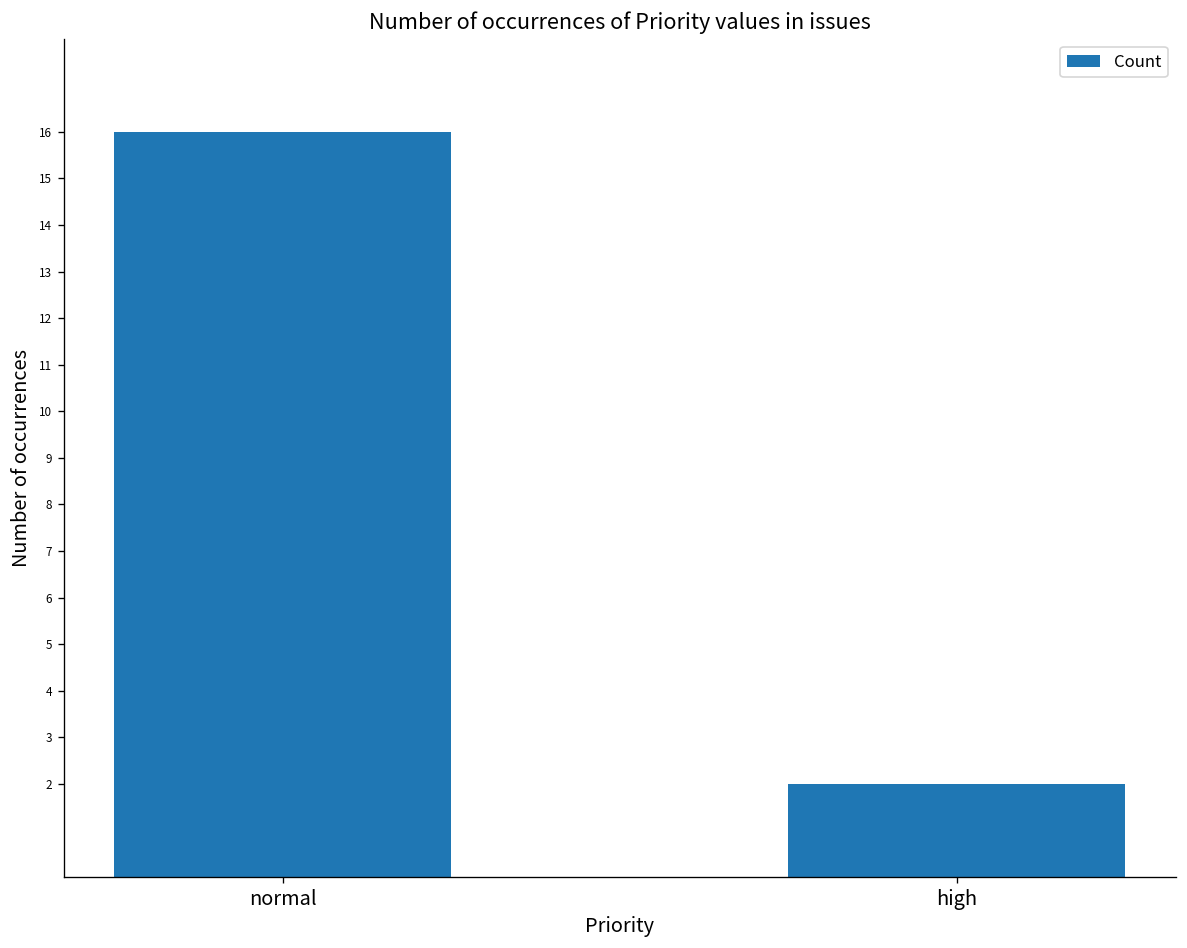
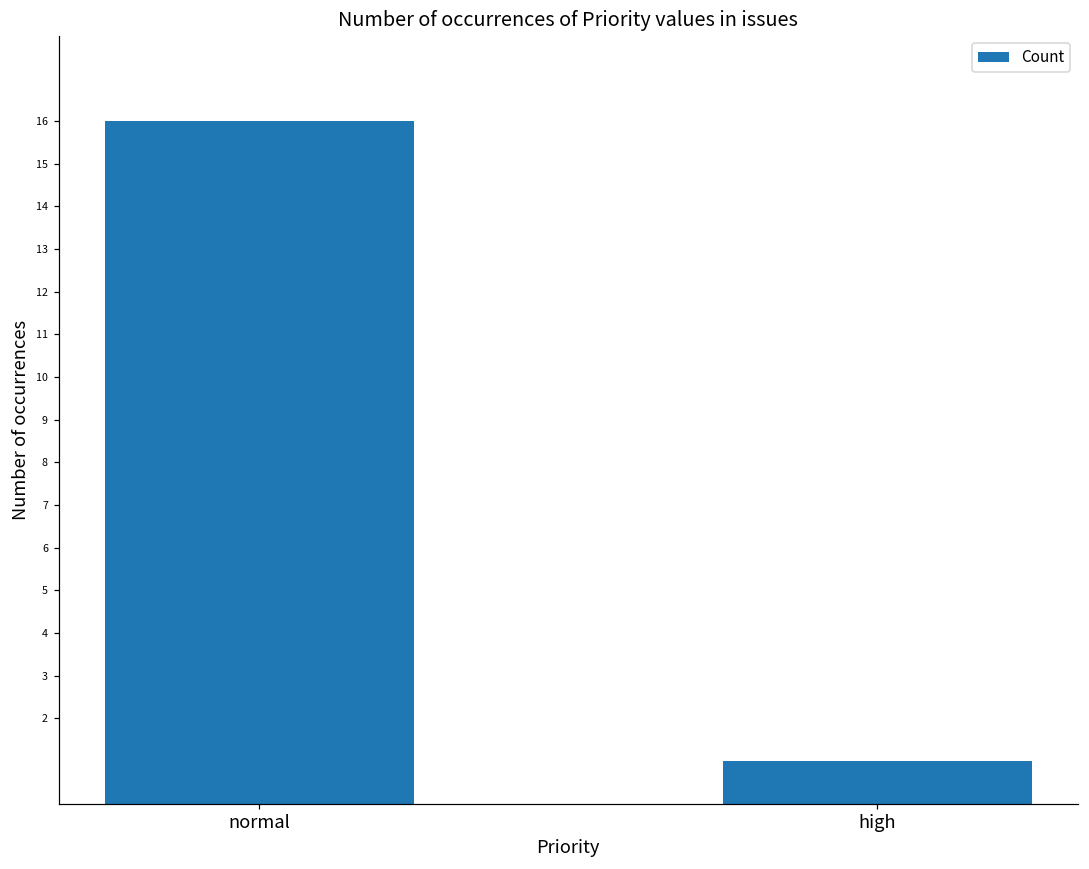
high: 2 -> 1
